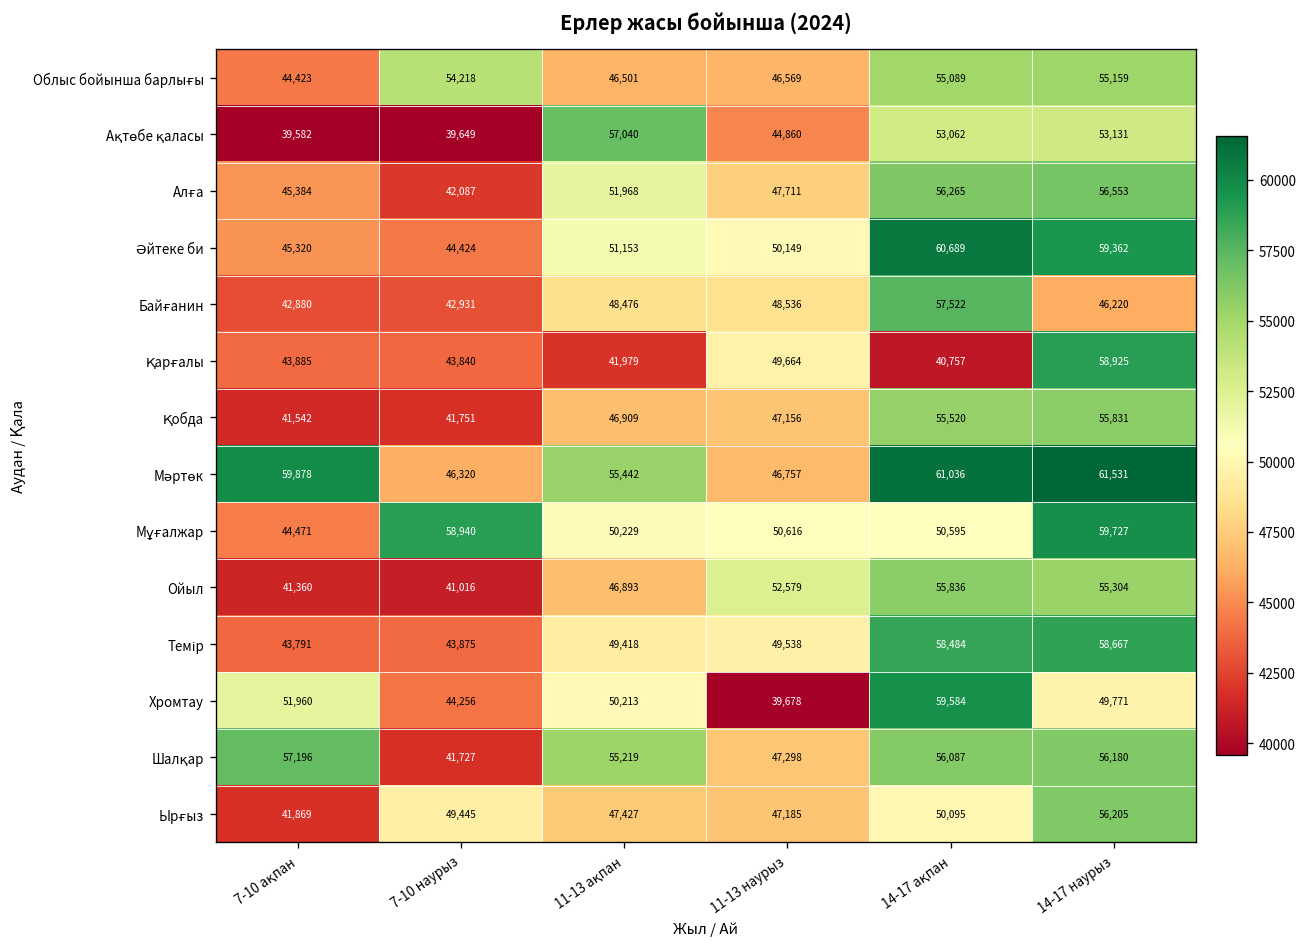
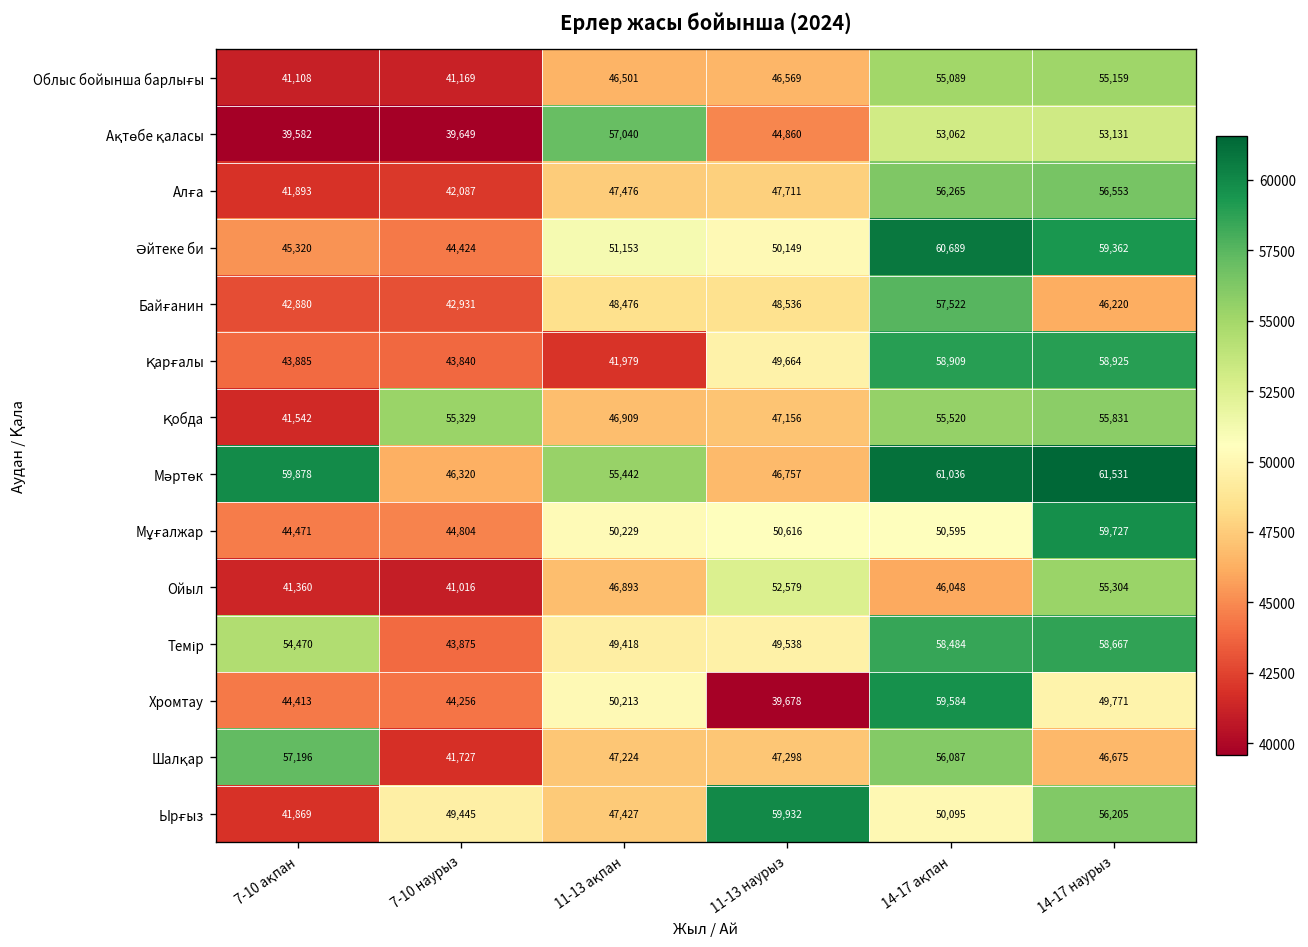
Облыс бойынша барлығы, 7-10 ақпан: 44,423 -> 41,108
Облыс бойынша барлығы, 7-10 наурыз: 54,218 -> 41,169
Алға, 7-10 ақпан: 45,384 -> 41,893
Алға, 11-13 ақпан: 51,968 -> 47,476
Қарғалы, 14-17 ақпан: 40,757 -> 58,909
Қобда, 7-10 наурыз: 41,751 -> 55,329
Мұғалжар, 7-10 наурыз: 58,940 -> 44,804
Ойыл, 14-17 ақпан: 55,836 -> 46,048
Темір, 7-10 ақпан: 43,791 -> 54,470
Хромтау, 7-10 ақпан: 51,960 -> 44,413
Шалқар, 11-13 ақпан: 55,219 -> 47,224
Шалқар, 14-17 наурыз: 56,180 -> 46,675
Ырғыз, 11-13 наурыз: 47,185 -> 59,932
